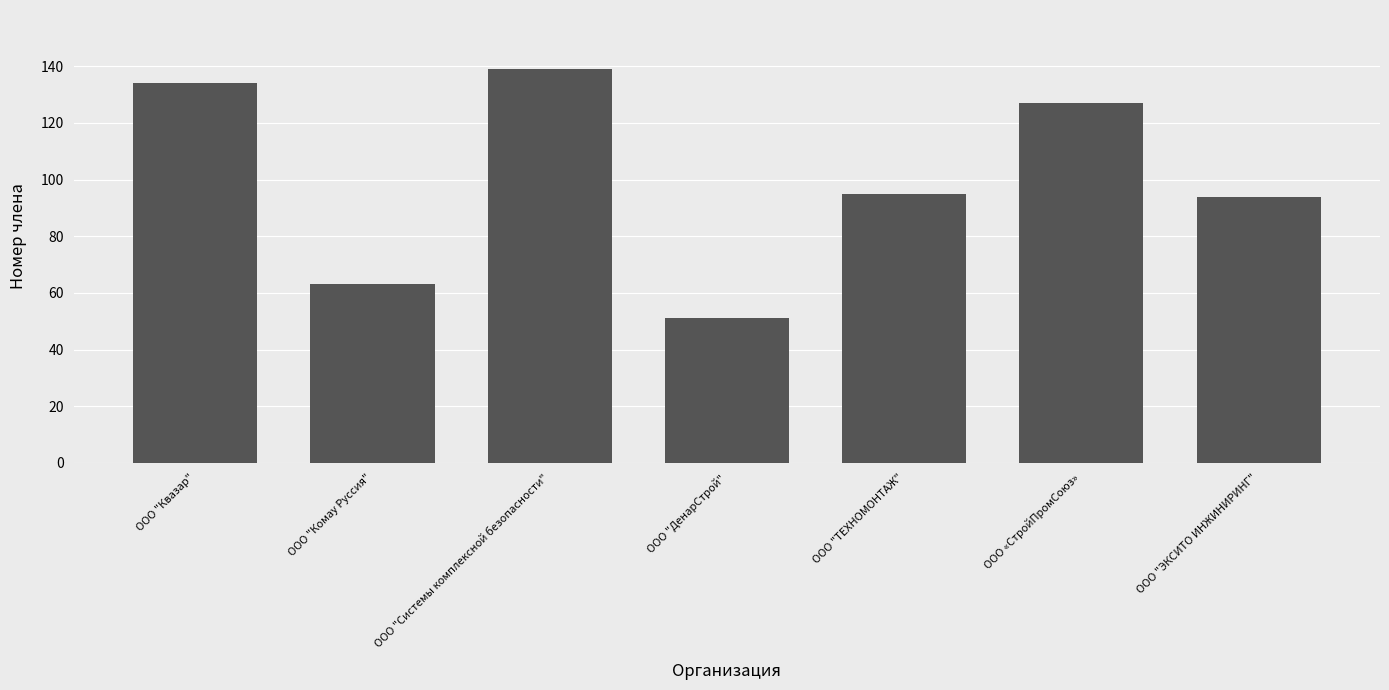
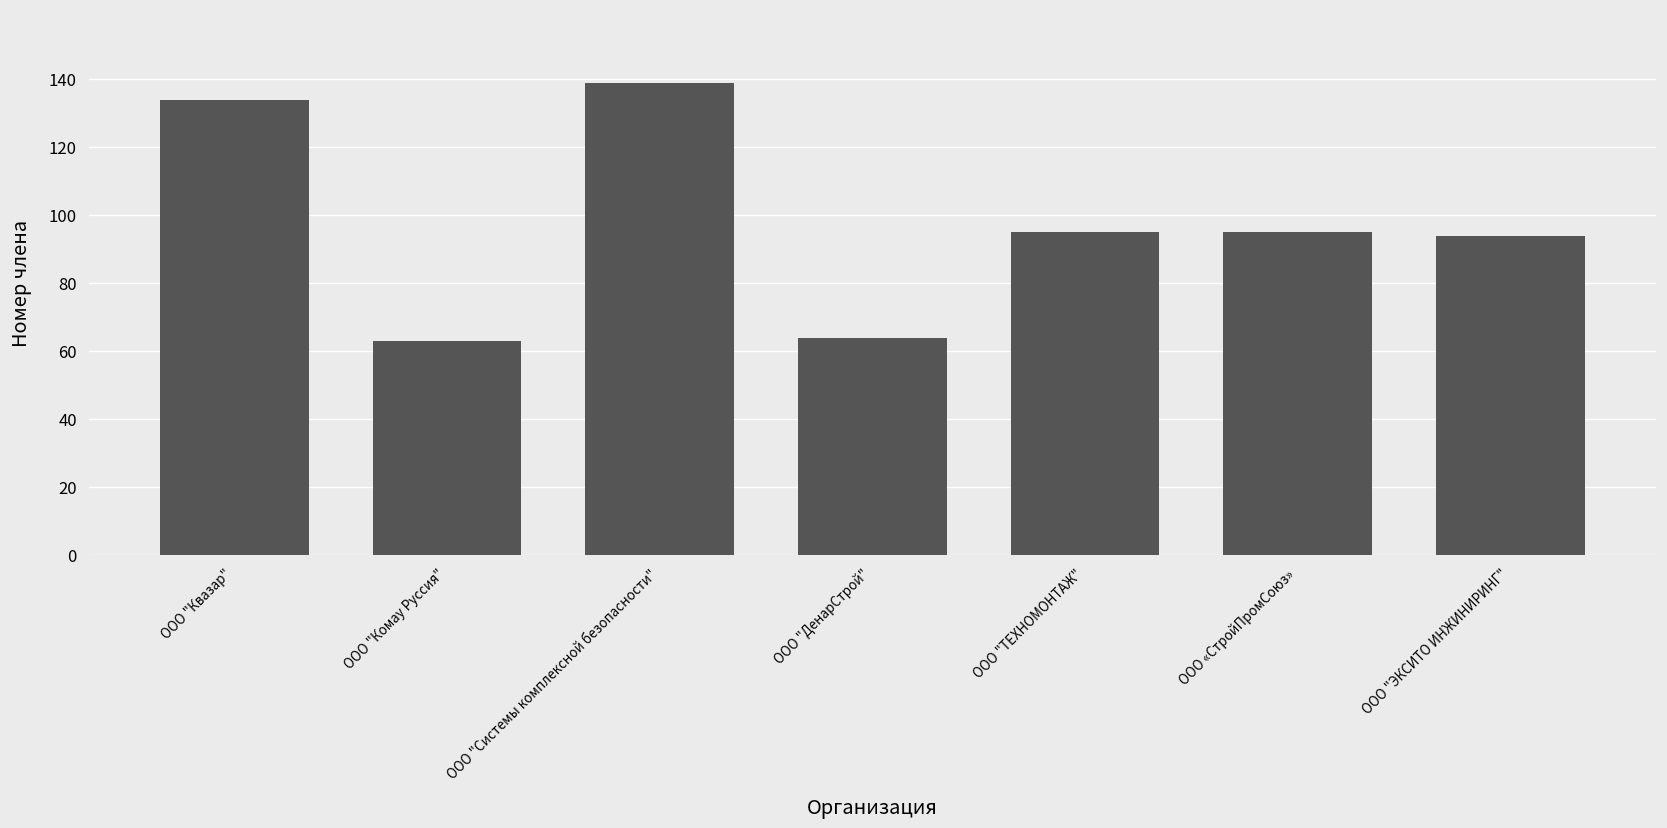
ООО "ДенарСтрой": 51 -> 64
ООО «СтройПромСоюз»: 127 -> 95
